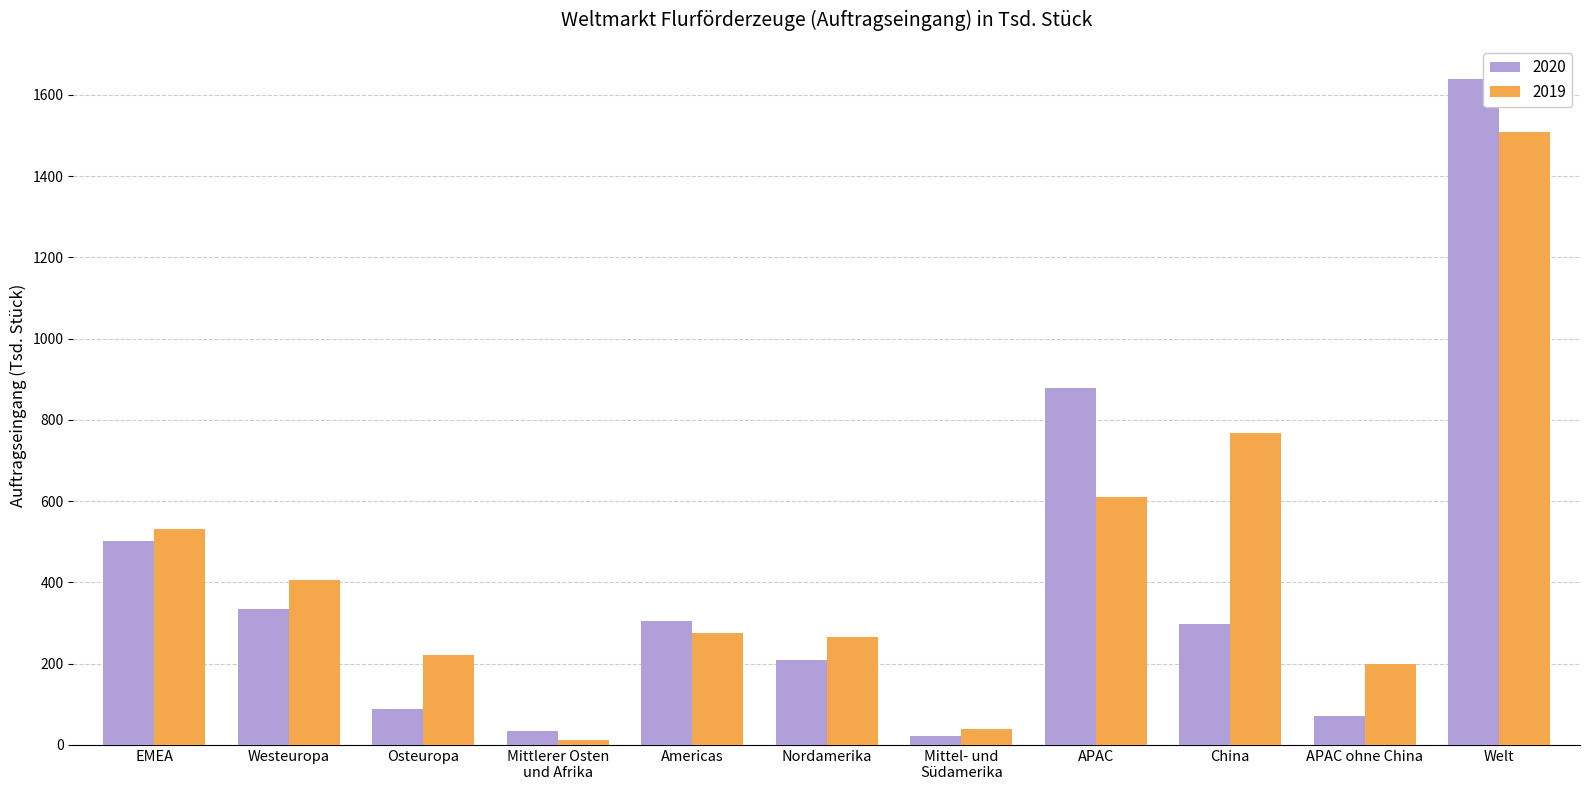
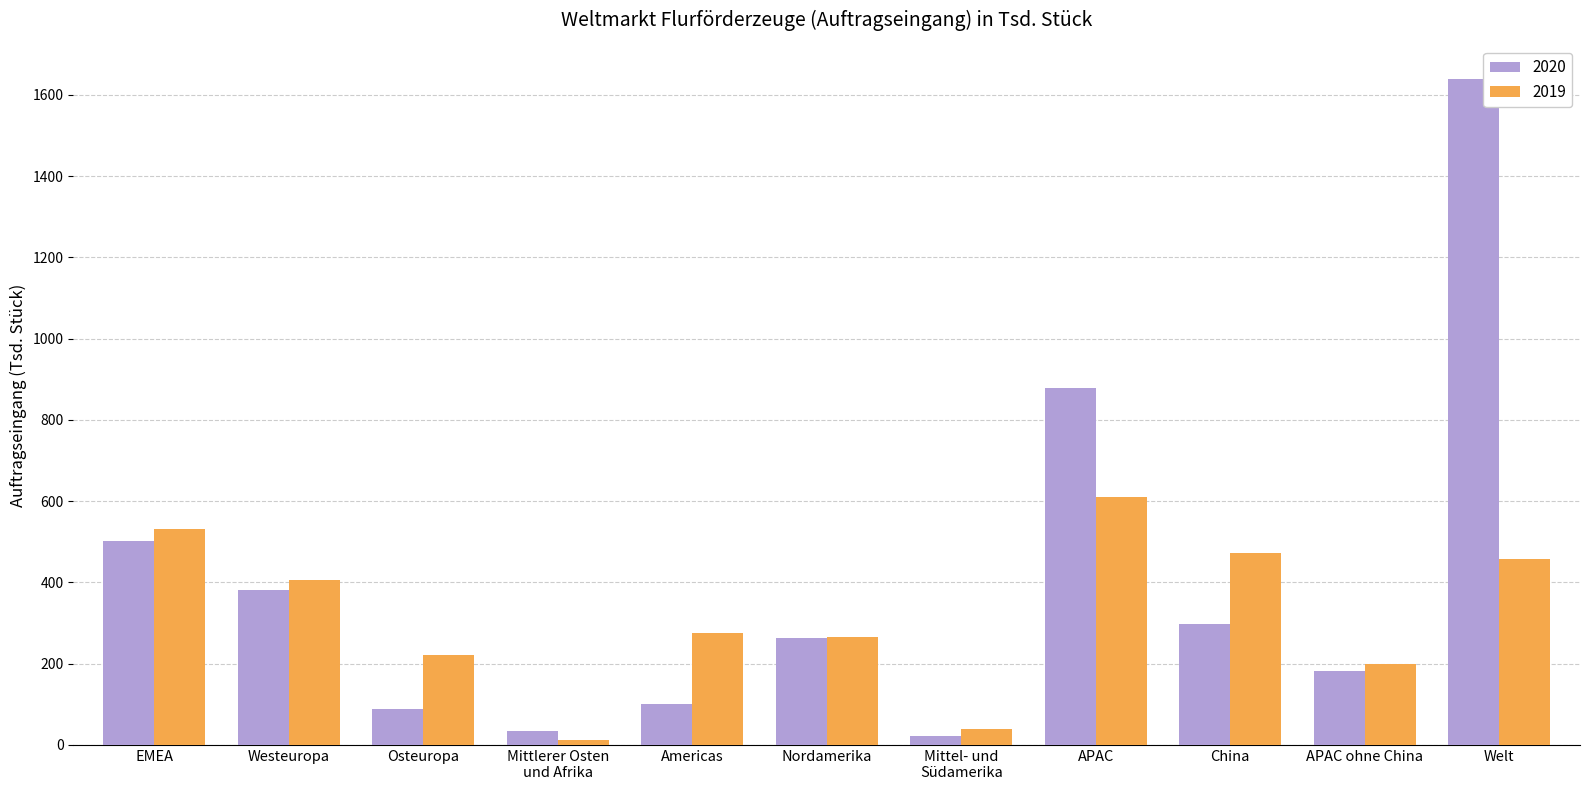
2020, Westeuropa: 340 -> 380
2020, Americas: 310 -> 100
2020, Nordamerika: 210 -> 260
2019, China: 770 -> 470
2020, APAC ohne China: 70 -> 180
2019, Welt: 1510 -> 460
